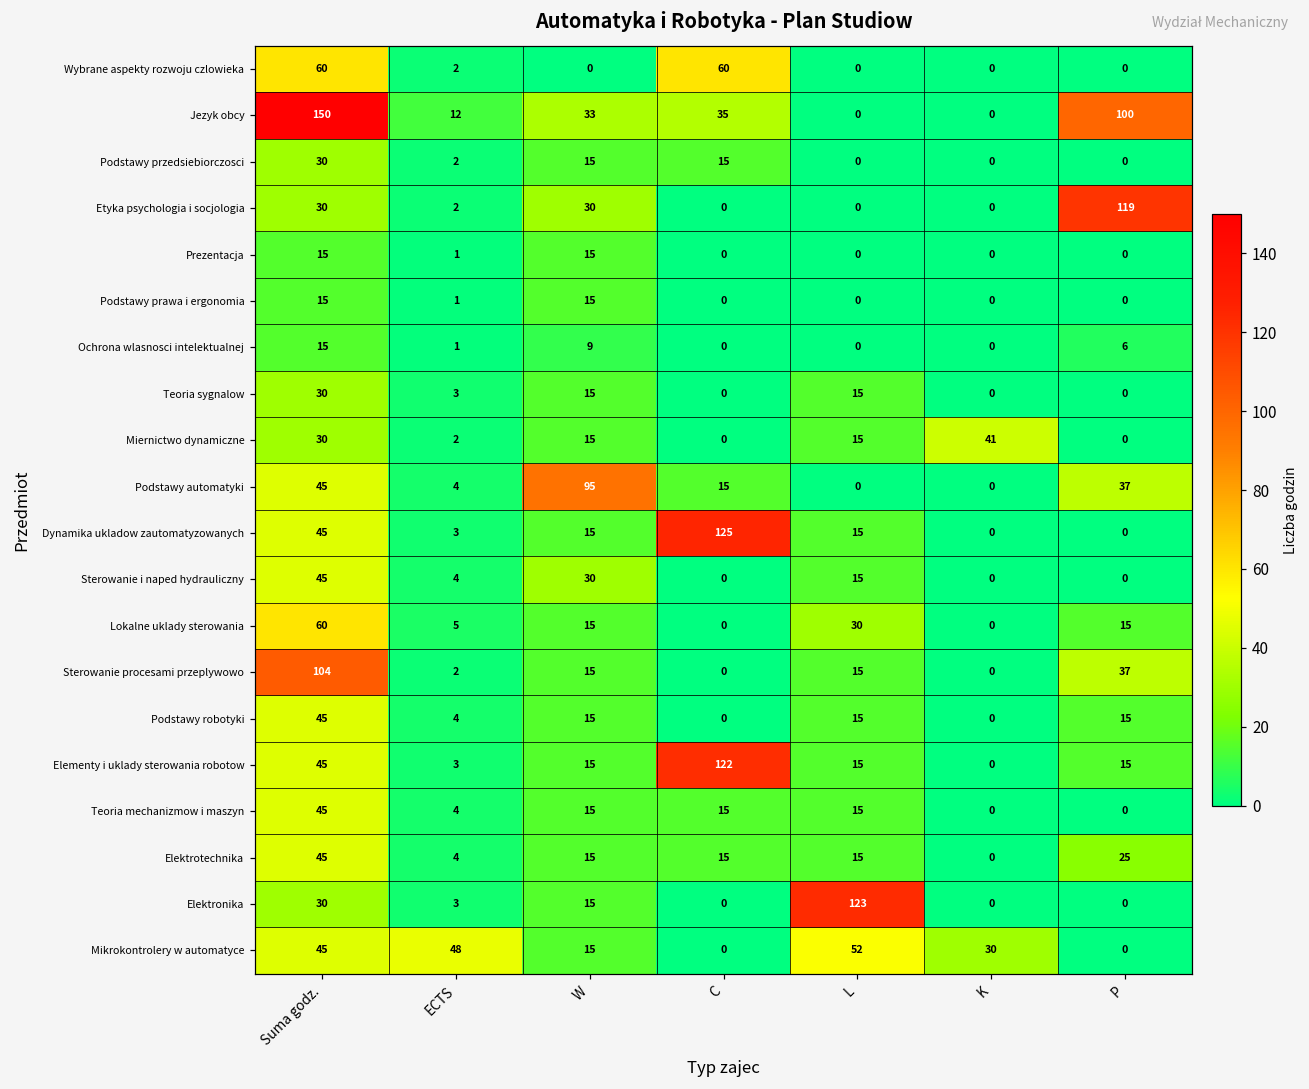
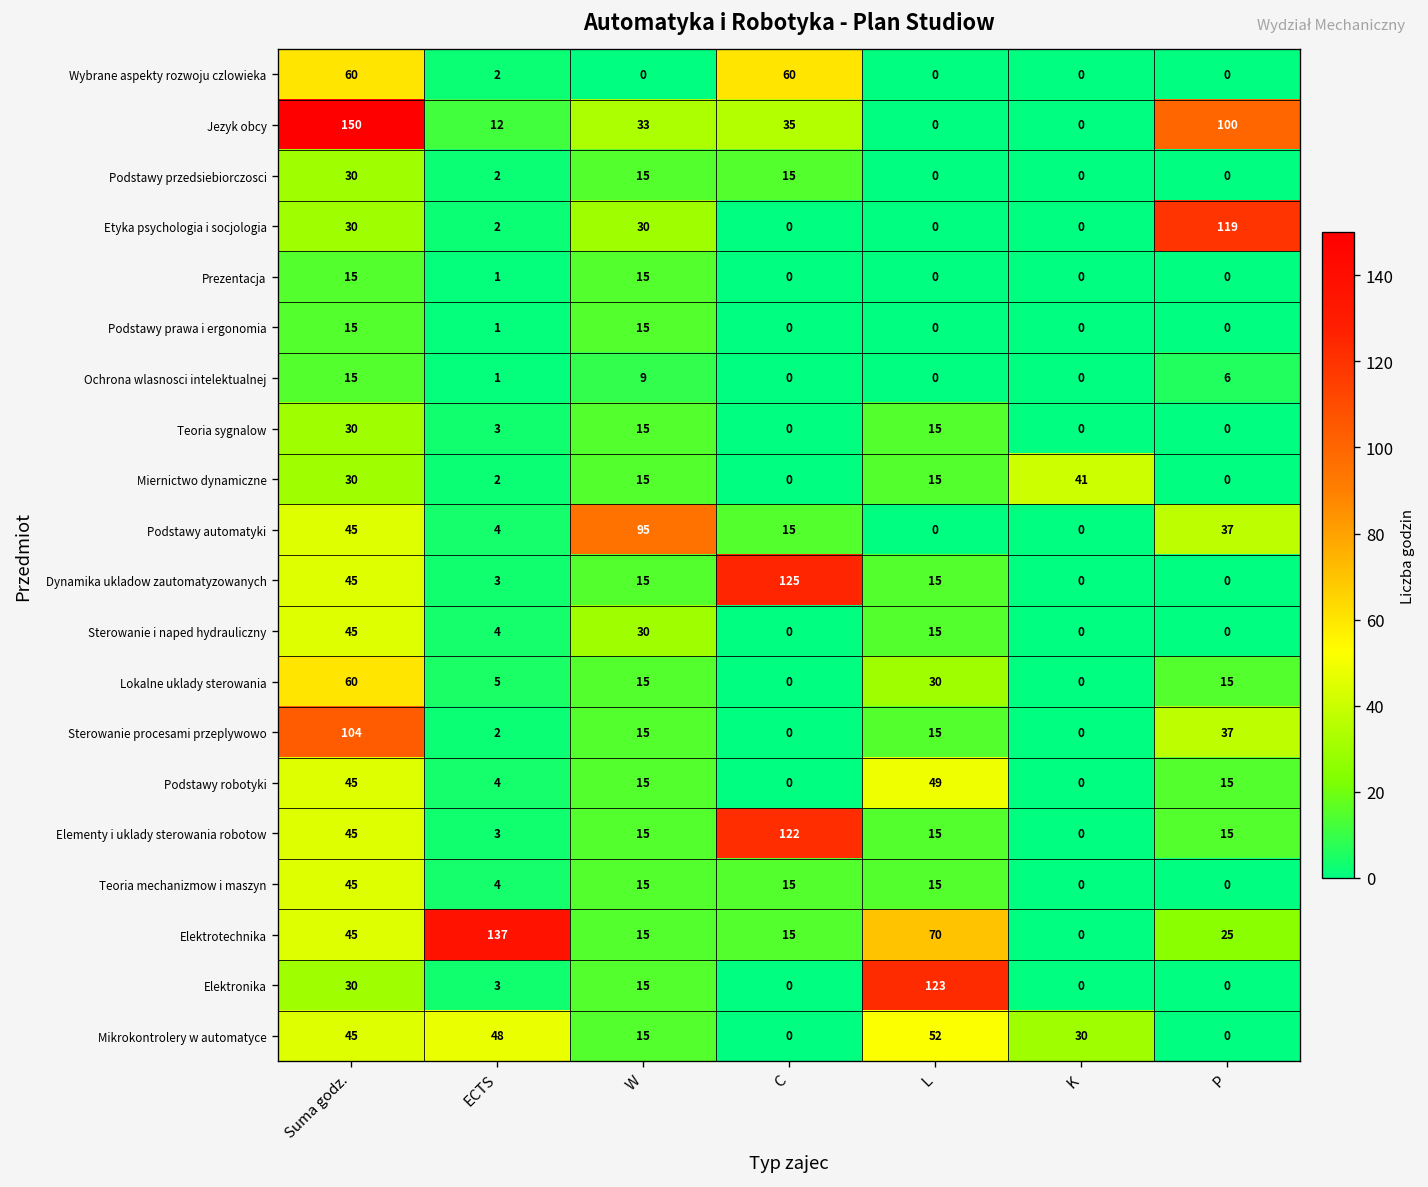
Podstawy robotyki, L: 15 -> 49
Elektrotechnika, ECTS: 4 -> 137
Elektrotechnika, L: 15 -> 70
